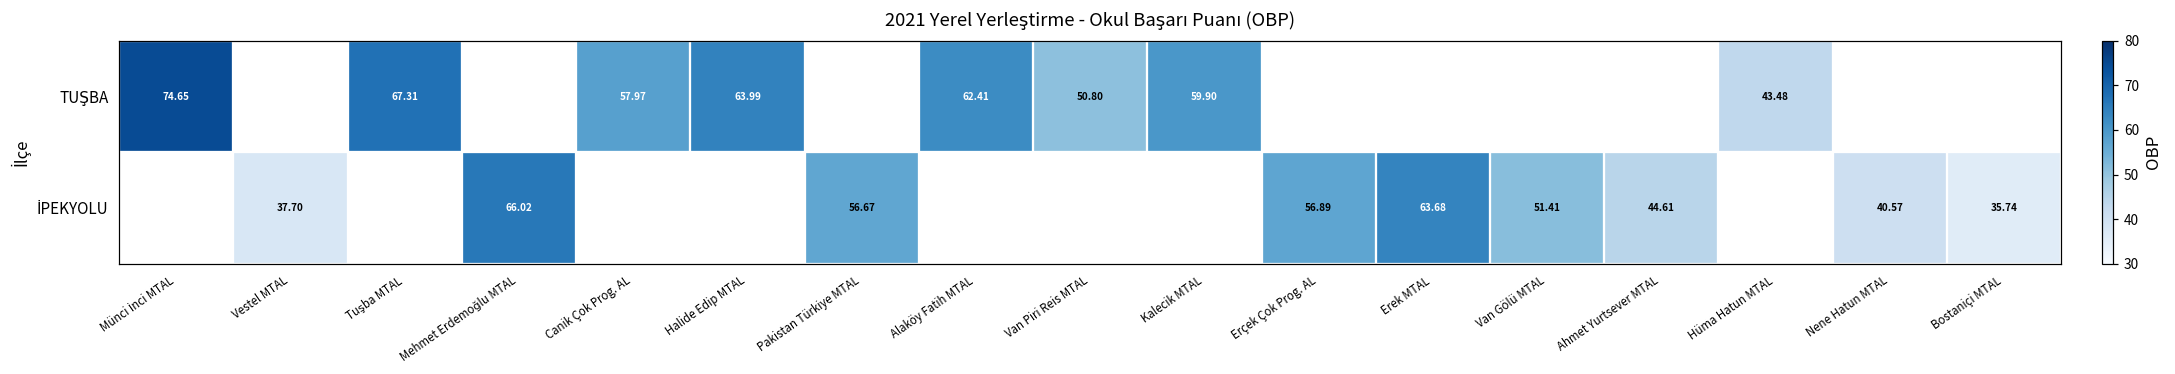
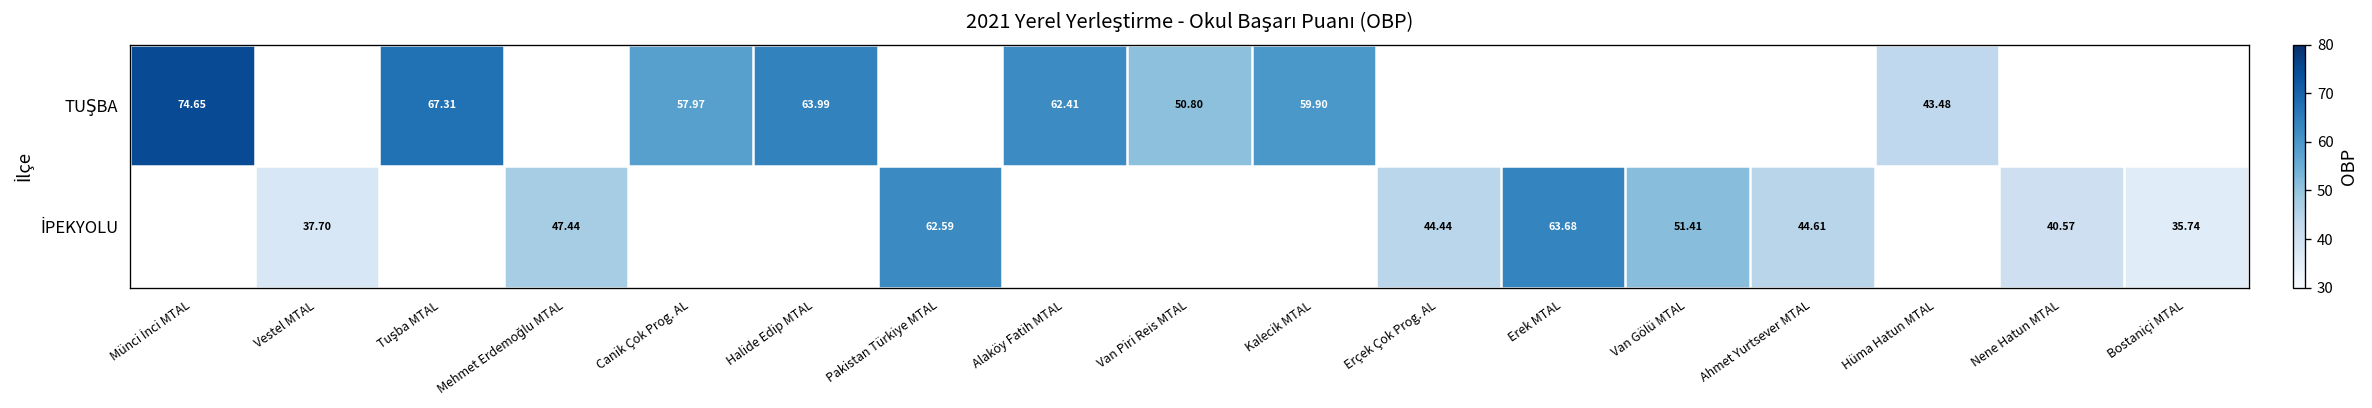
İPEKYOLU, Mehmet Erdemoğlu MTAL: 66.02 -> 47.44
İPEKYOLU, Pakistan Türkiye MTAL: 56.67 -> 62.59
İPEKYOLU, Erçek Çok Prog. AL: 56.89 -> 44.44
